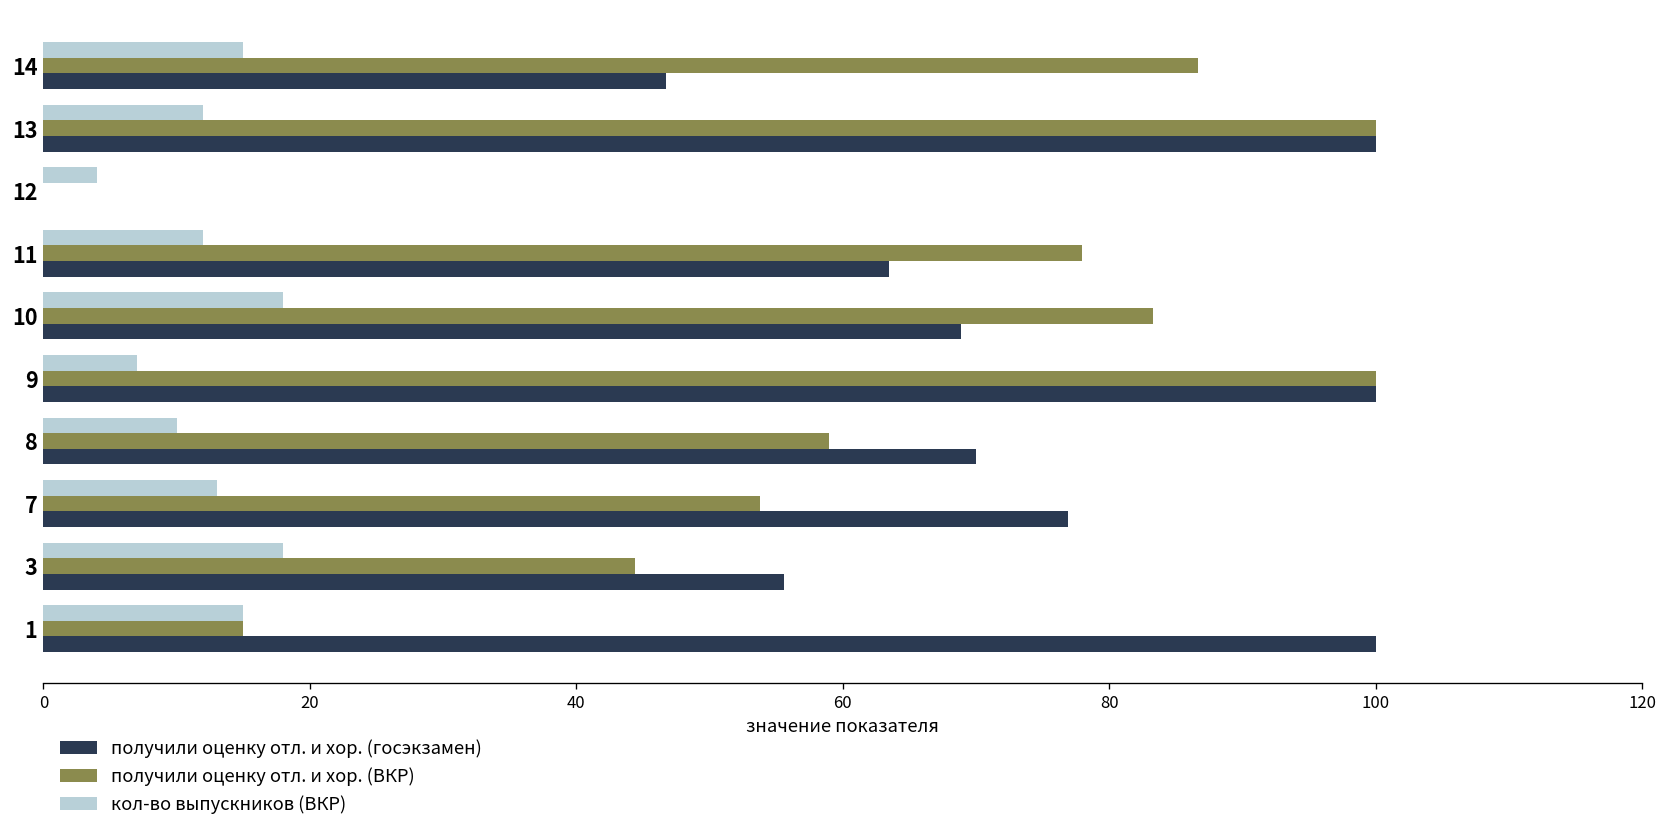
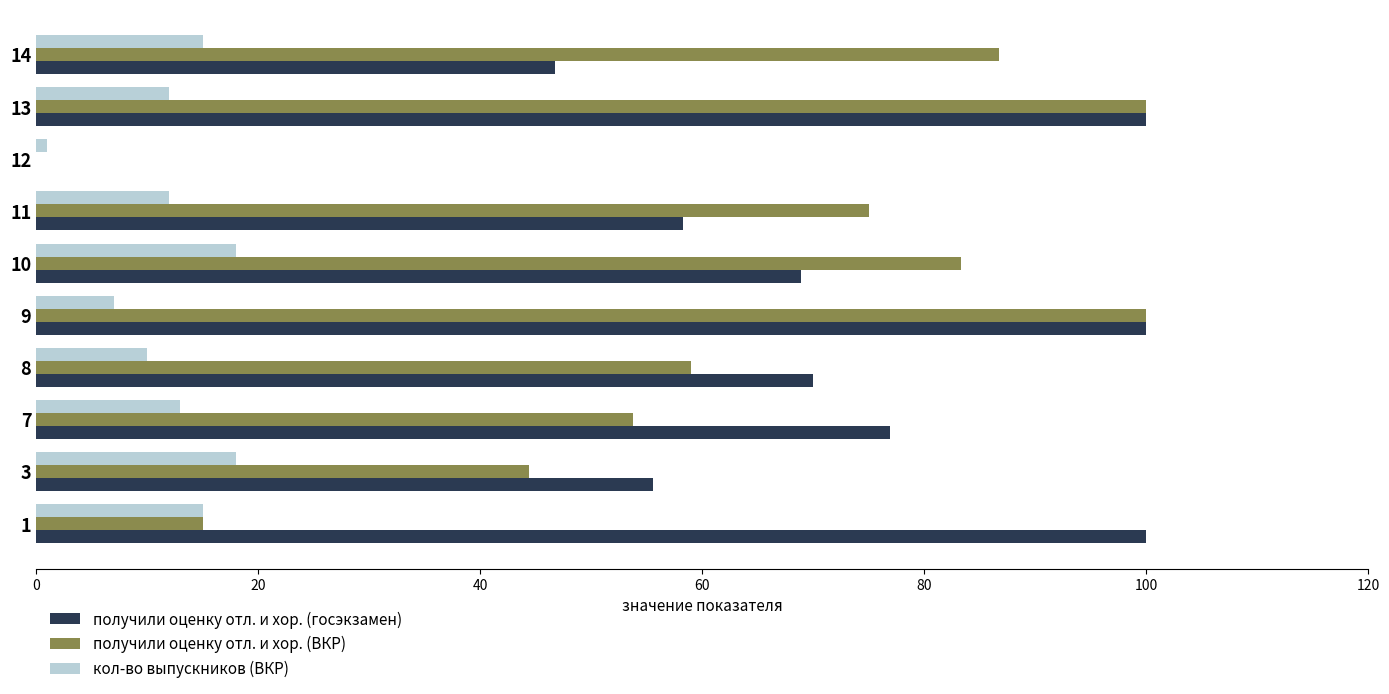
кол-во выпускников (ВКР), 12: 4 -> 1
получили оценку отл. и хор. (ВКР), 11: 78 -> 75
получили оценку отл. и хор. (госэкзамен), 11: 63.5 -> 58.3
